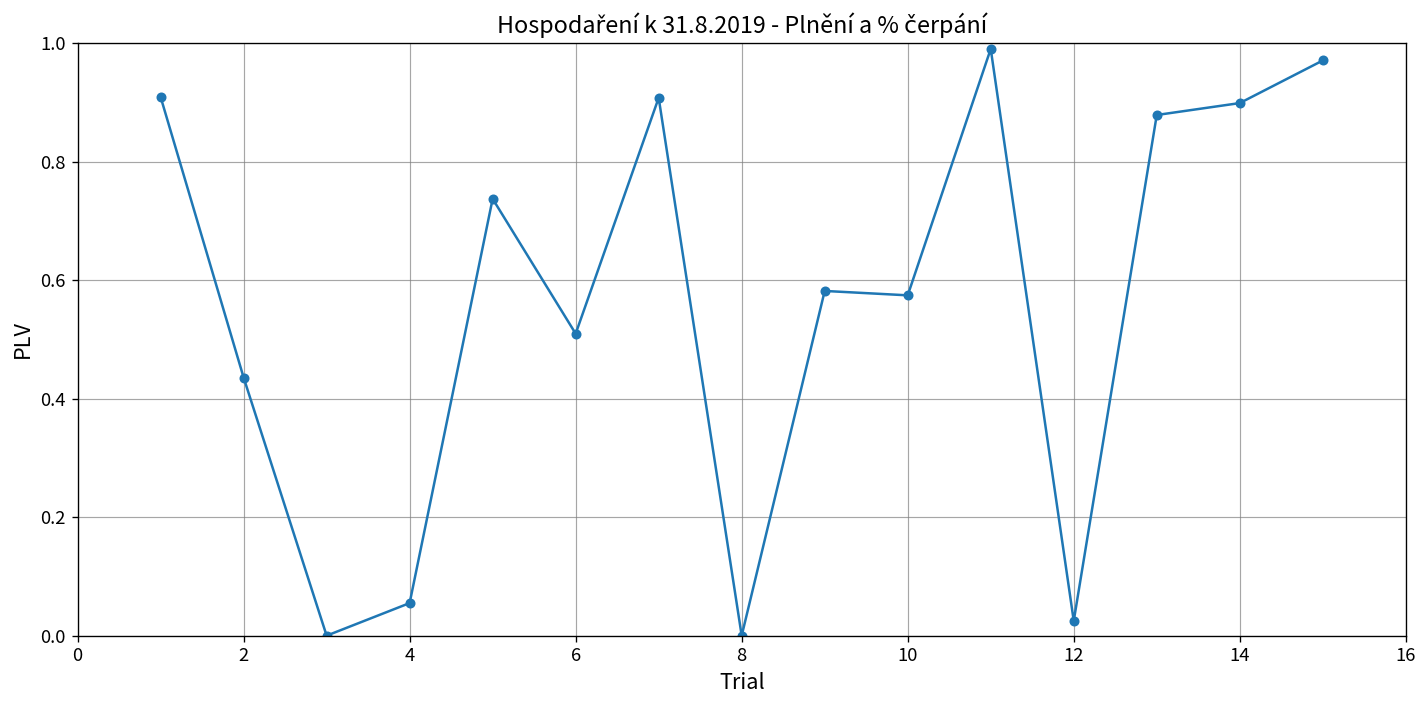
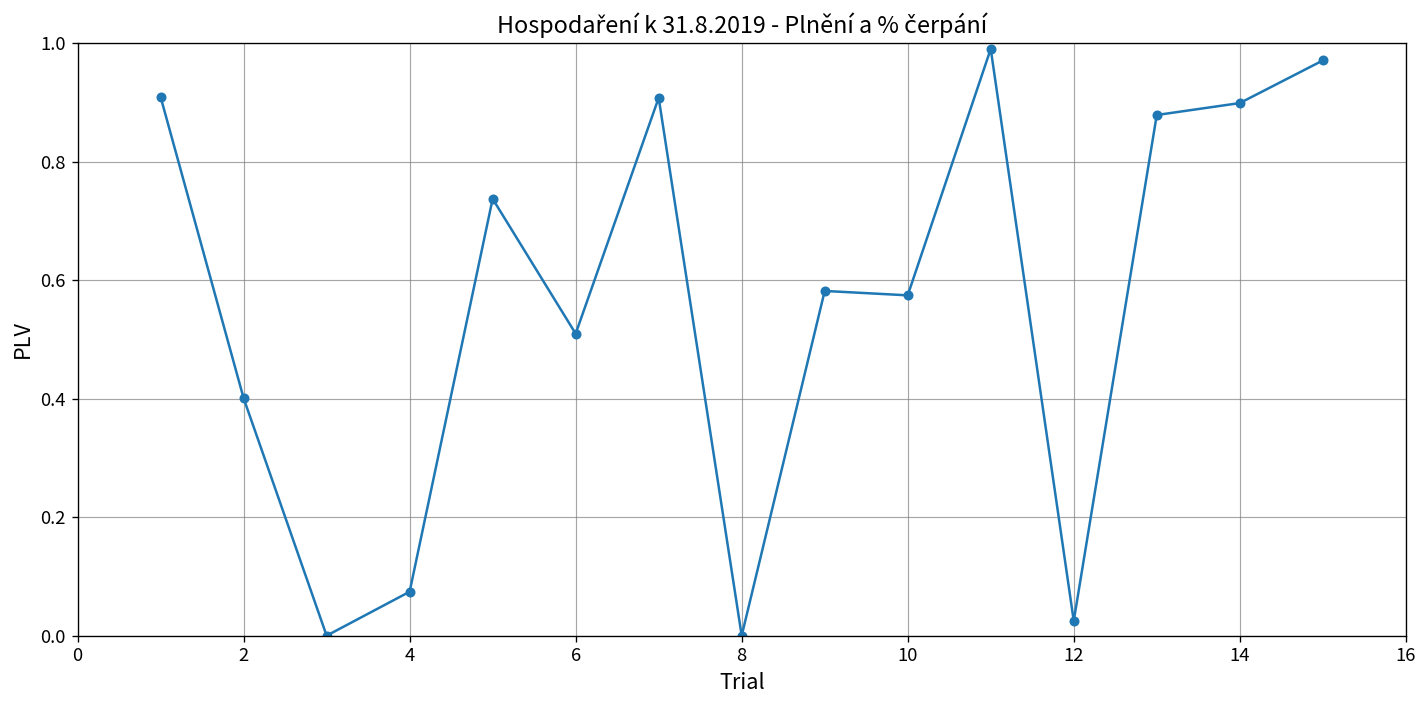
2: 0.44 -> 0.40
4: 0.05 -> 0.07
